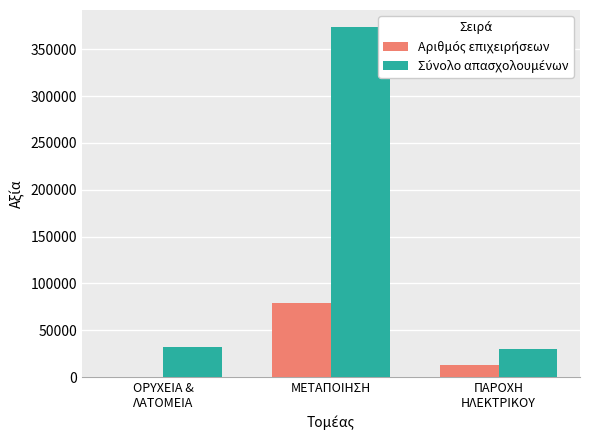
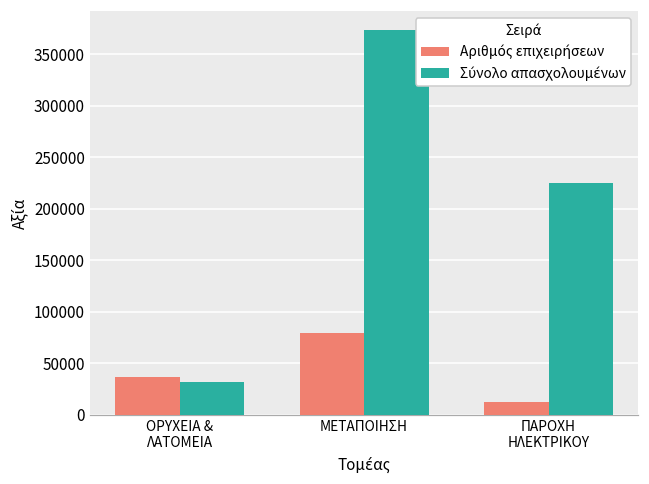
Αριθμός επιχειρήσεων, ΟΡΥΧΕΙΑ & ΛΑΤΟΜΕΙΑ: 0 -> 40000
Σύνολο απασχολουμένων, ΠΑΡΟΧΗ ΗΛΕΚΤΡΙΚΟΥ: 30000 -> 220000
